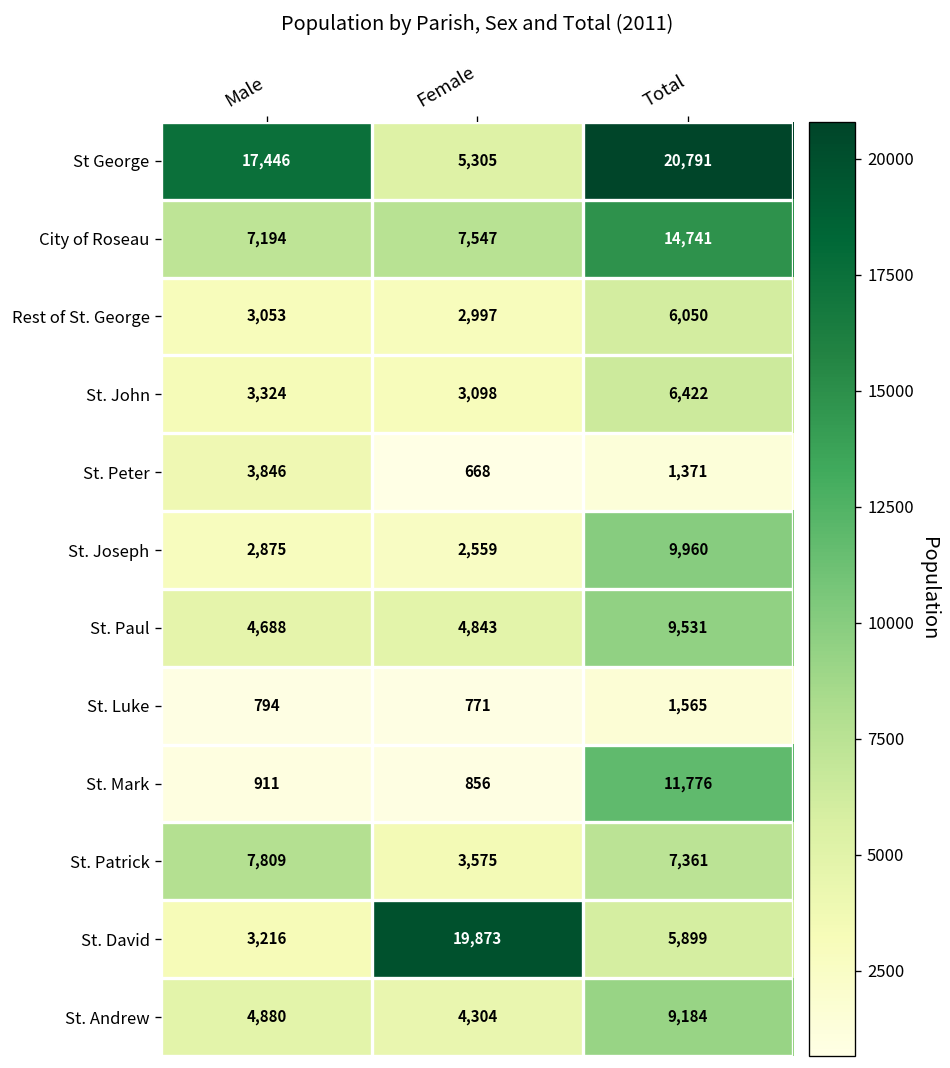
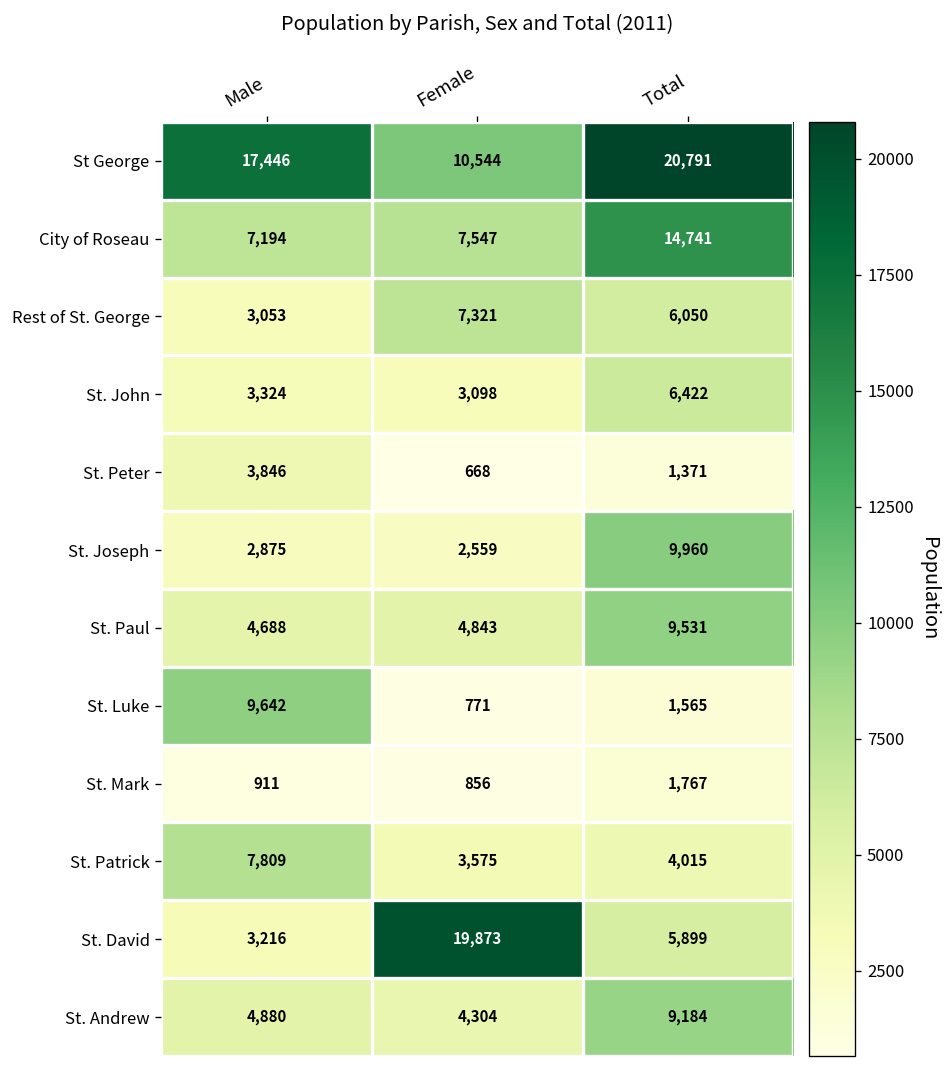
St George, Female: 5,305 -> 10,544
Rest of St. George, Female: 2,997 -> 7,321
St. Luke, Male: 794 -> 9,642
St. Mark, Total: 11,776 -> 1,767
St. Patrick, Total: 7,361 -> 4,015
